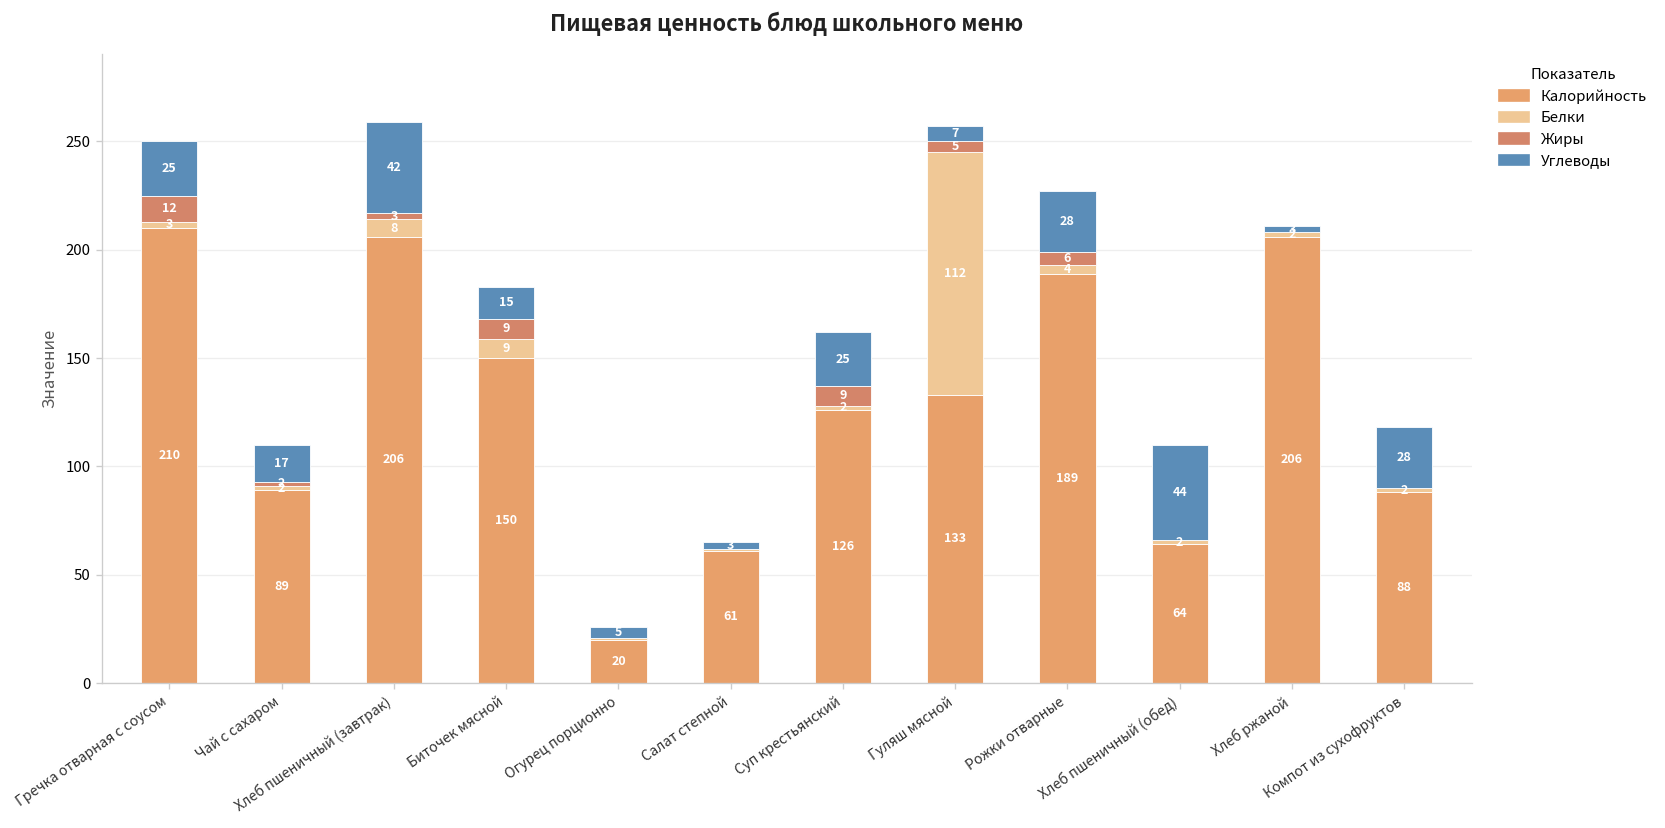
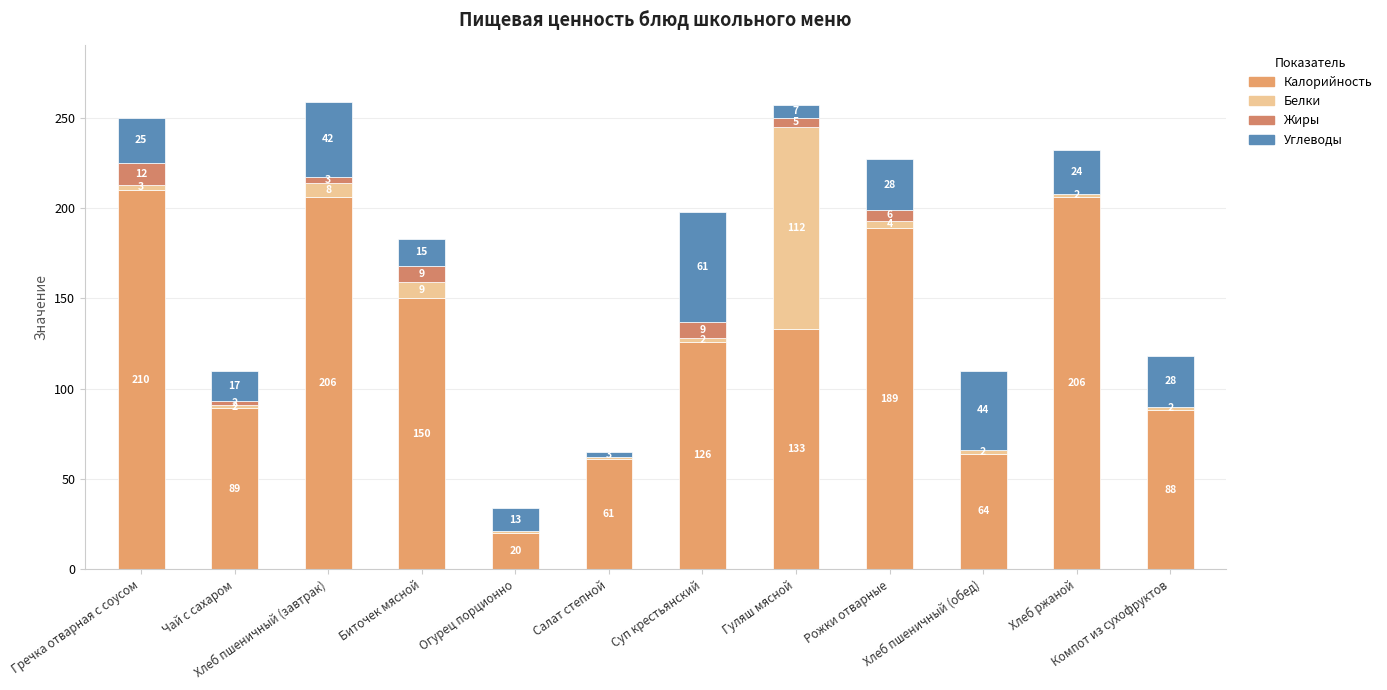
Углеводы, Огурец порционно: 5 -> 13
Углеводы, Суп крестьянский: 25 -> 61
Углеводы, Хлеб ржаной: 3 -> 24
